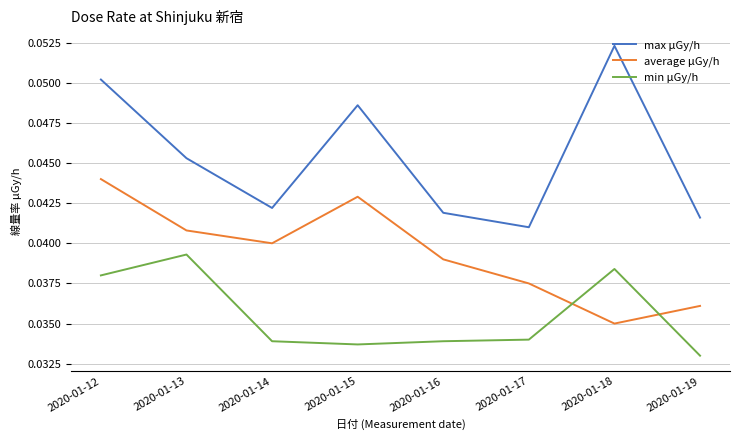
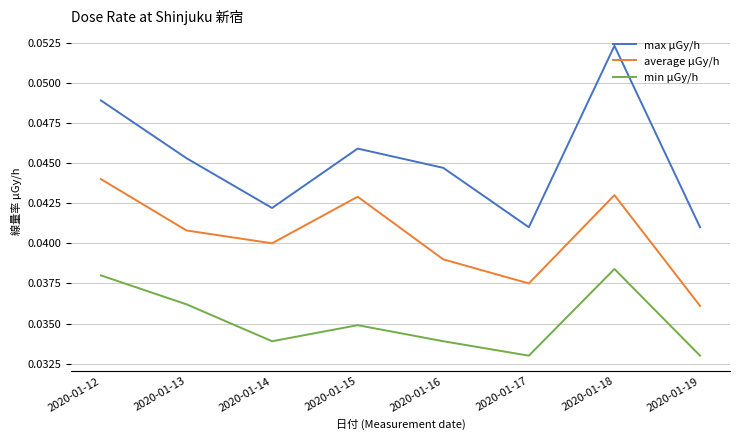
max μGy/h, 2020-01-12: 0.0502 -> 0.0489
min μGy/h, 2020-01-13: 0.0393 -> 0.0362
max μGy/h, 2020-01-15: 0.0486 -> 0.0459
min μGy/h, 2020-01-15: 0.0337 -> 0.0349
max μGy/h, 2020-01-16: 0.0419 -> 0.0447
min μGy/h, 2020-01-17: 0.034 -> 0.033
average μGy/h, 2020-01-18: 0.035 -> 0.043
max μGy/h, 2020-01-19: 0.0416 -> 0.0410
